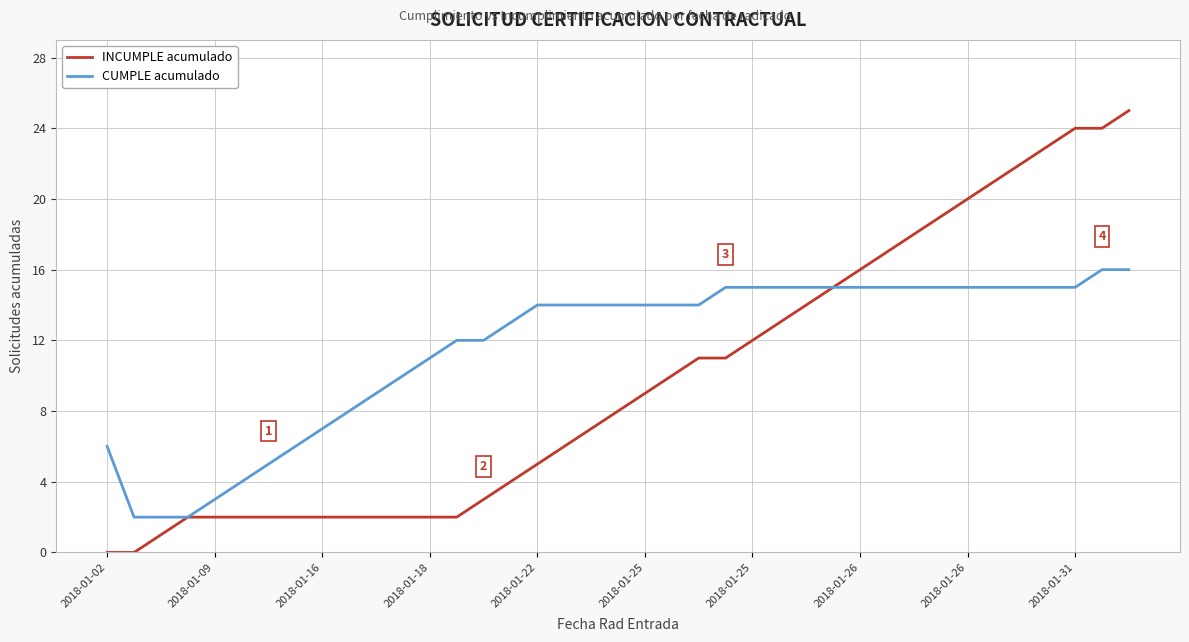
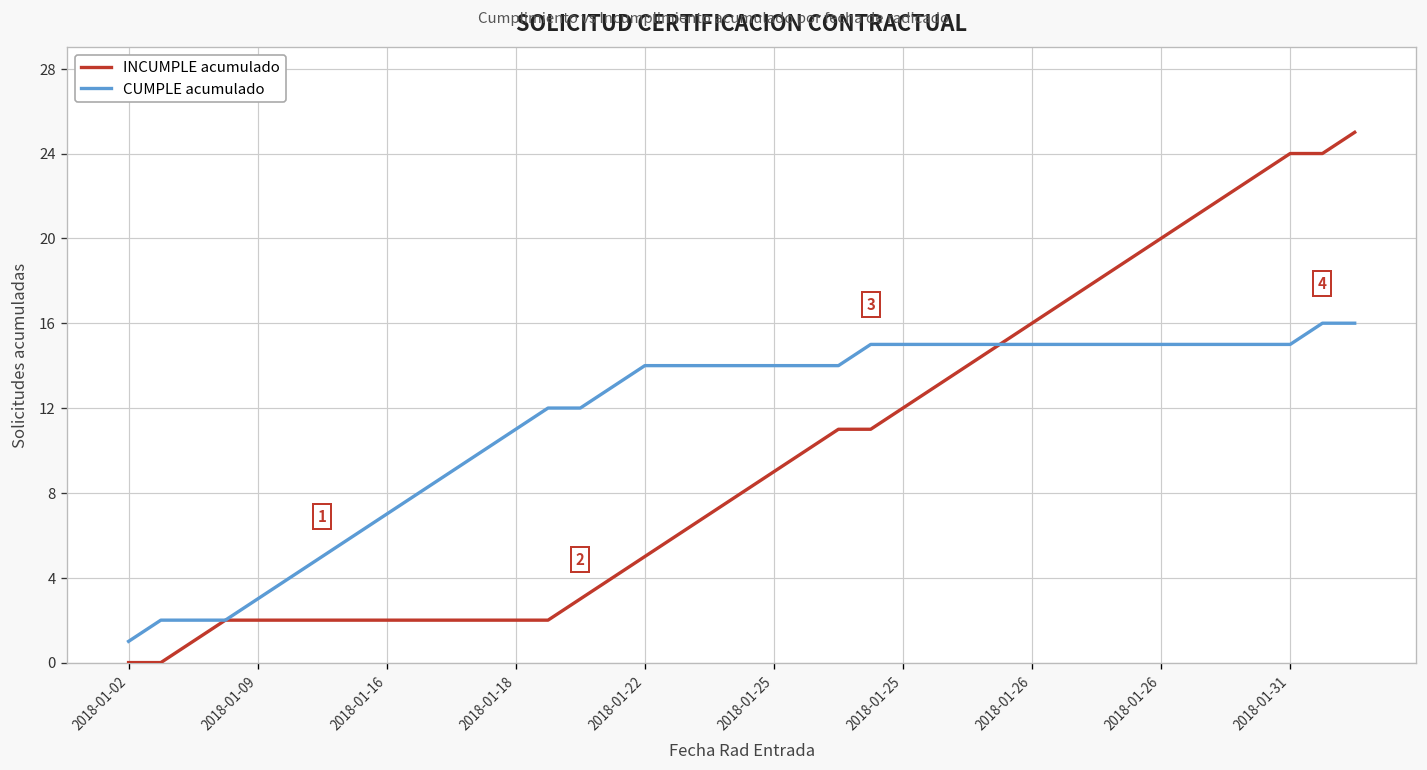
CUMPLE acumulado, 2018-01-02: 6 -> 1
